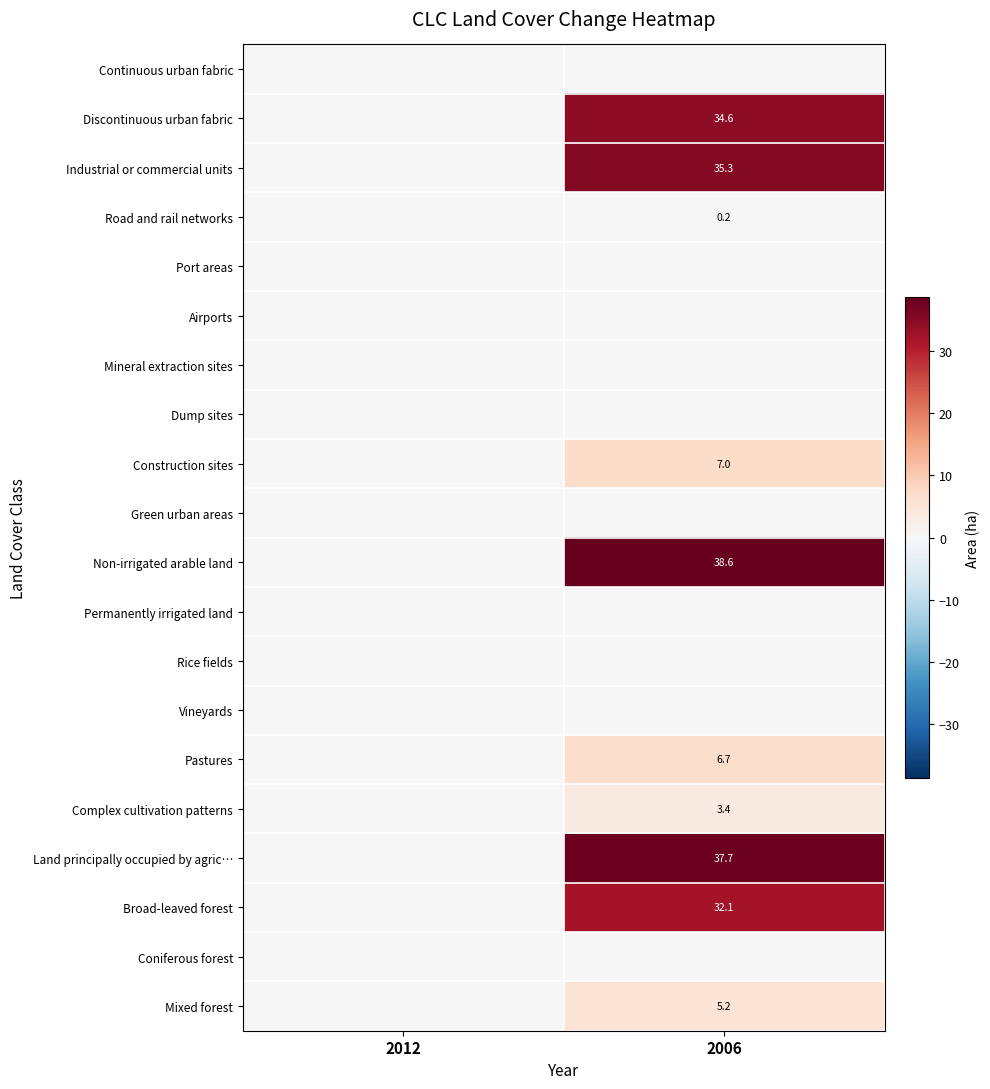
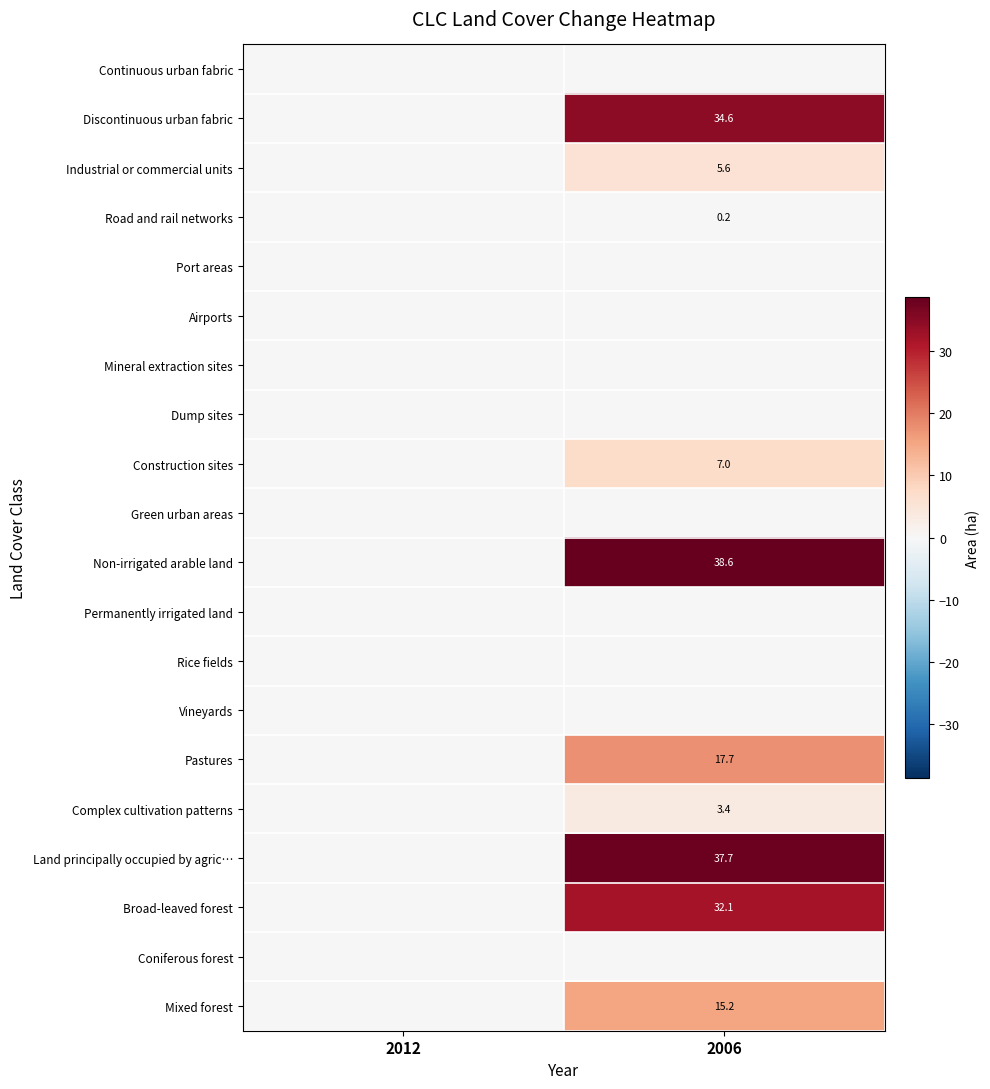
Industrial or commercial units, 2006: 35.3 -> 5.6
Pastures, 2006: 6.7 -> 17.7
Mixed forest, 2006: 5.2 -> 15.2
